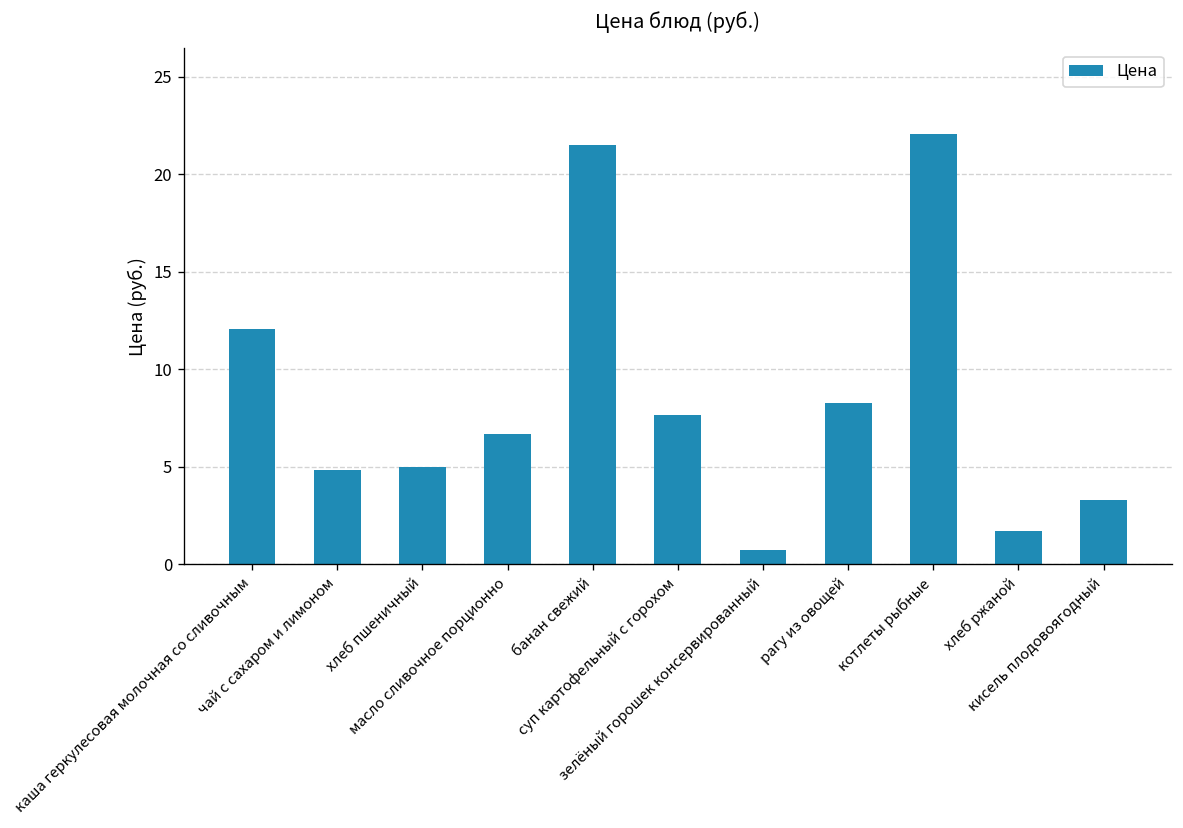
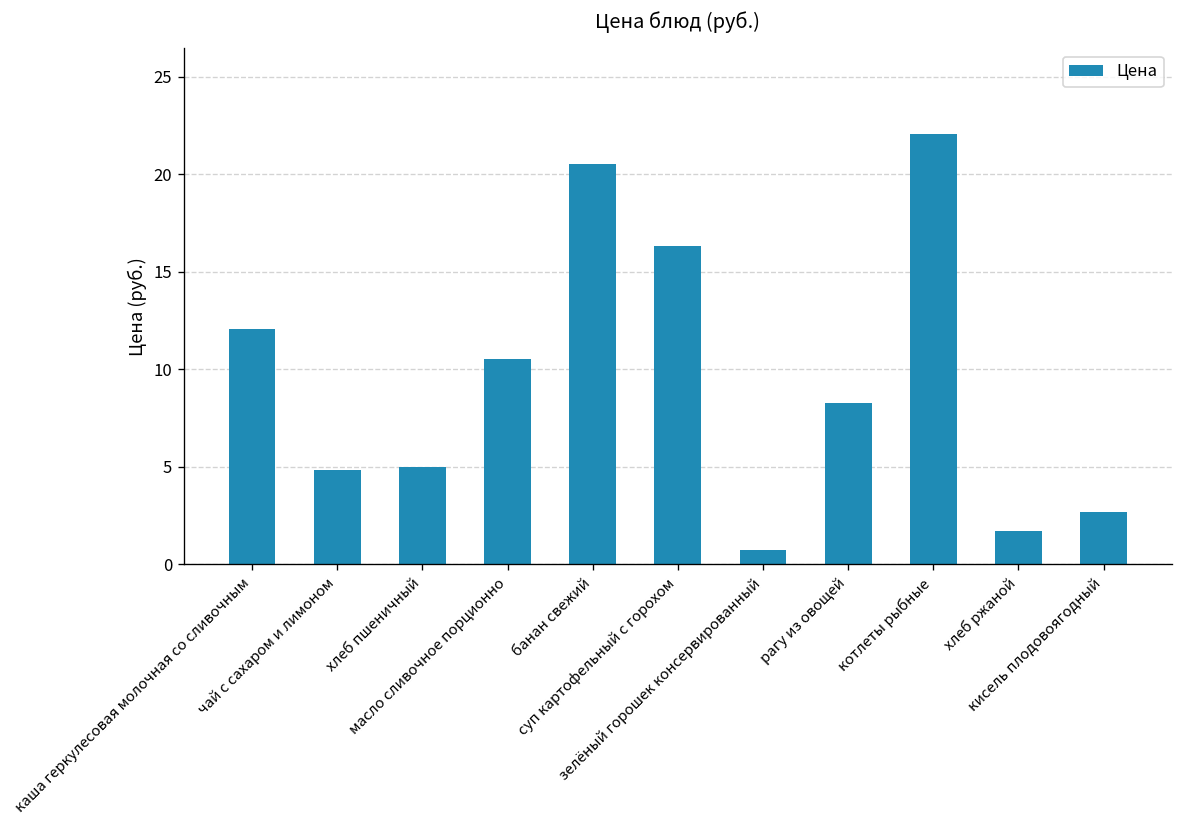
масло сливочное порционно: 6.7 -> 10.5
банан свежий: 21.5 -> 20.6
суп картофельный с горохом: 7.6 -> 16.3
кисель плодовоягодный: 3.3 -> 2.7
